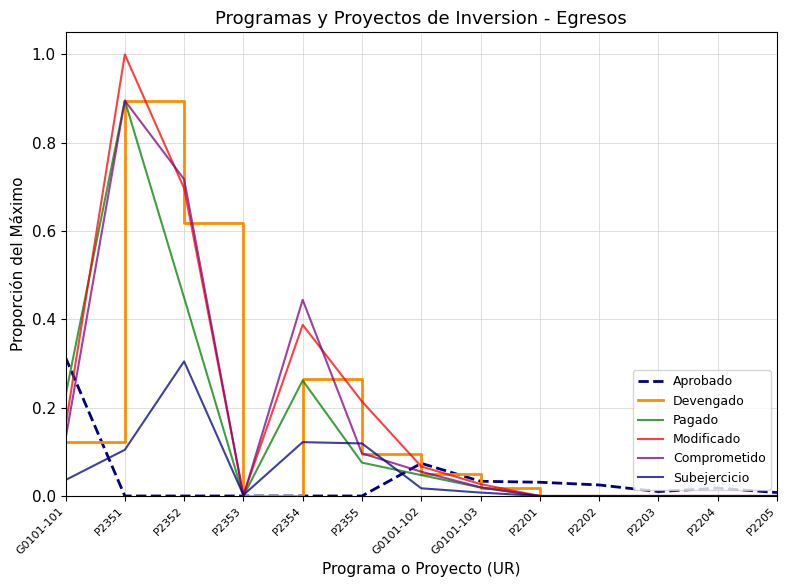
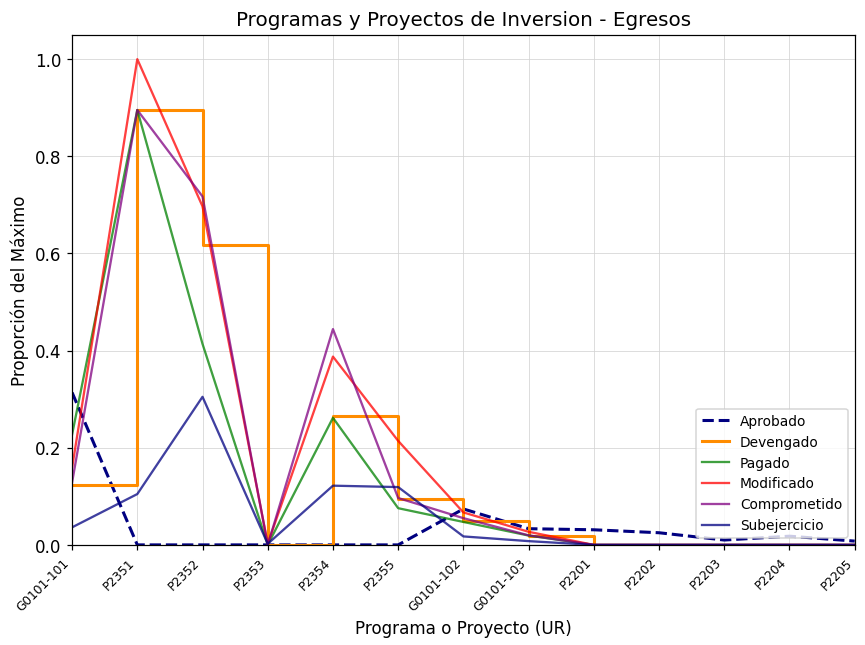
Pagado, P2352: 0.45 -> 0.41
